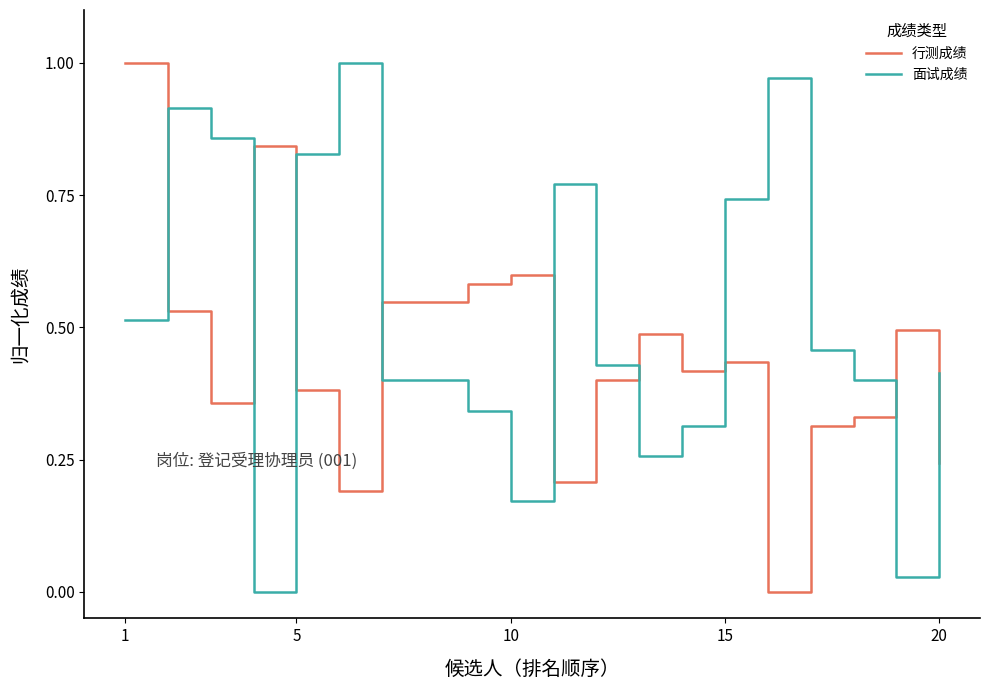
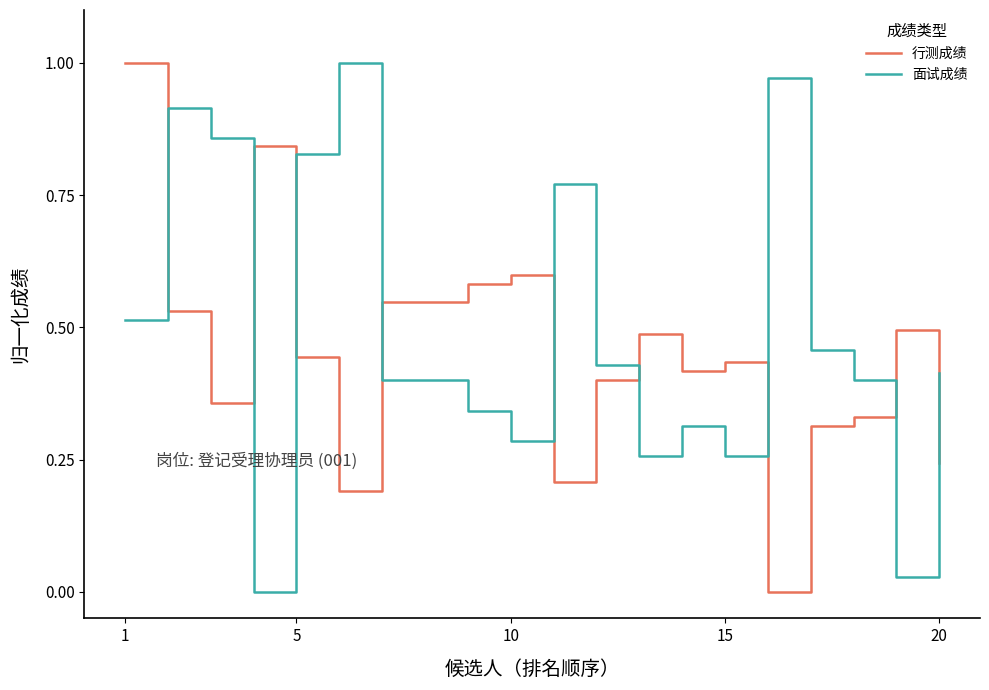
行测成绩, 5: 0.38 -> 0.44
面试成绩, 10: 0.17 -> 0.29
面试成绩, 15: 0.74 -> 0.26
